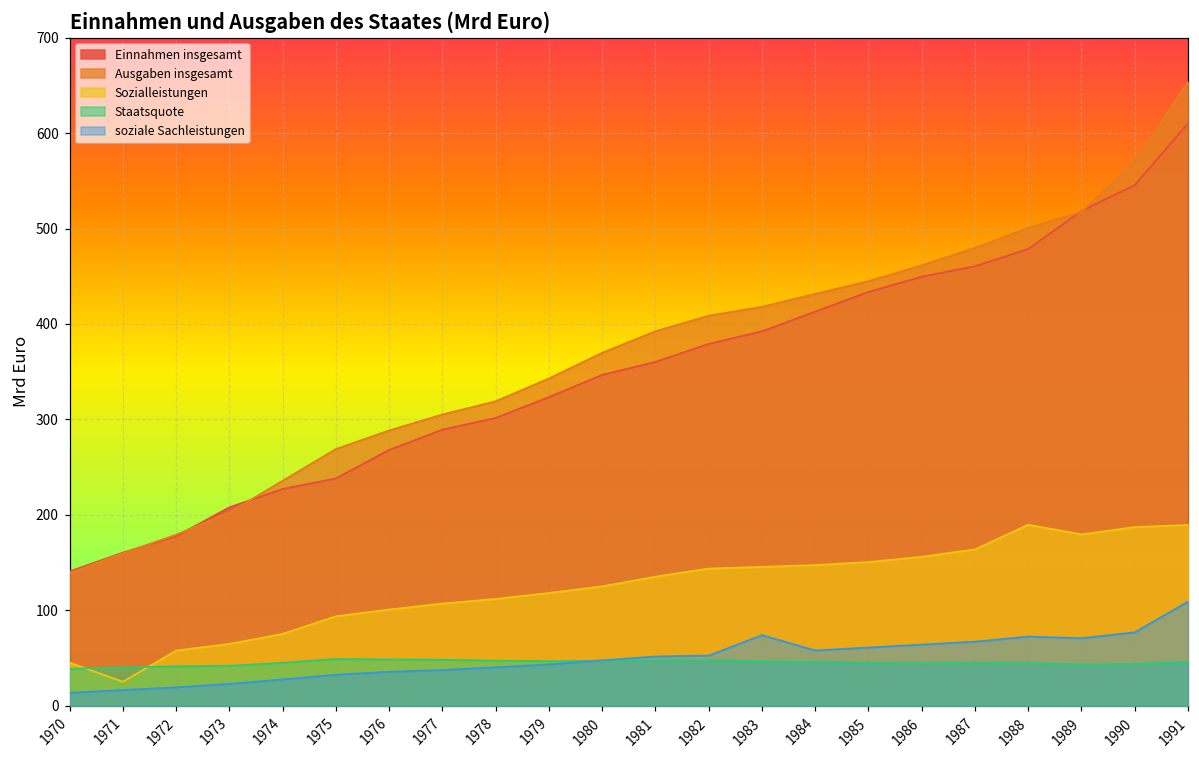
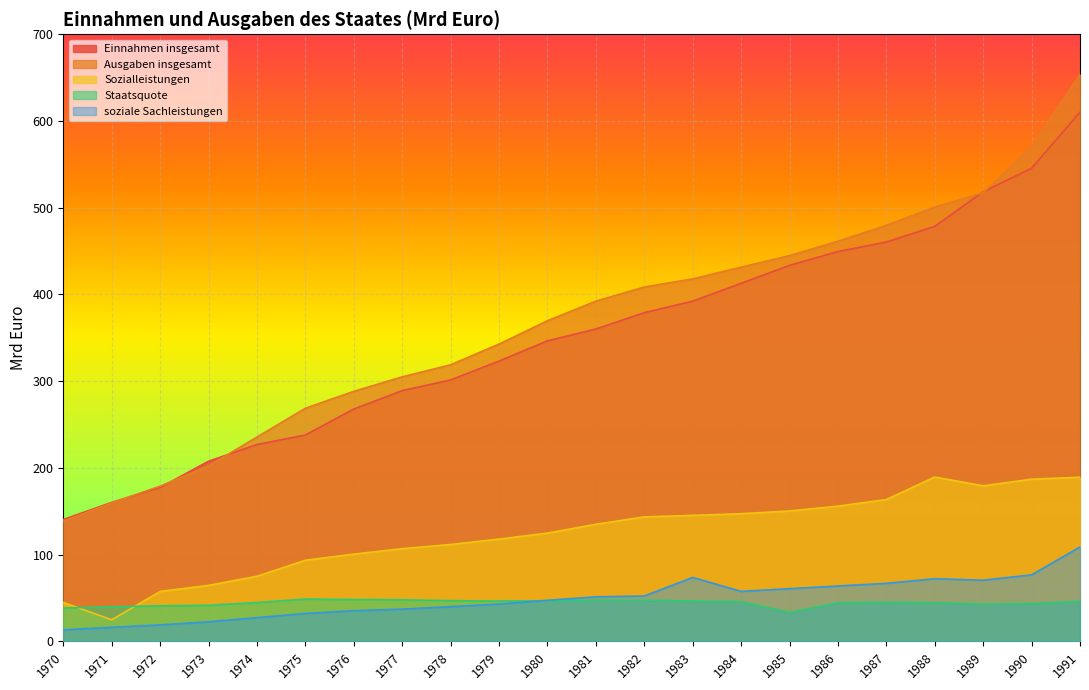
Staatsquote, 1985: 50 -> 30
